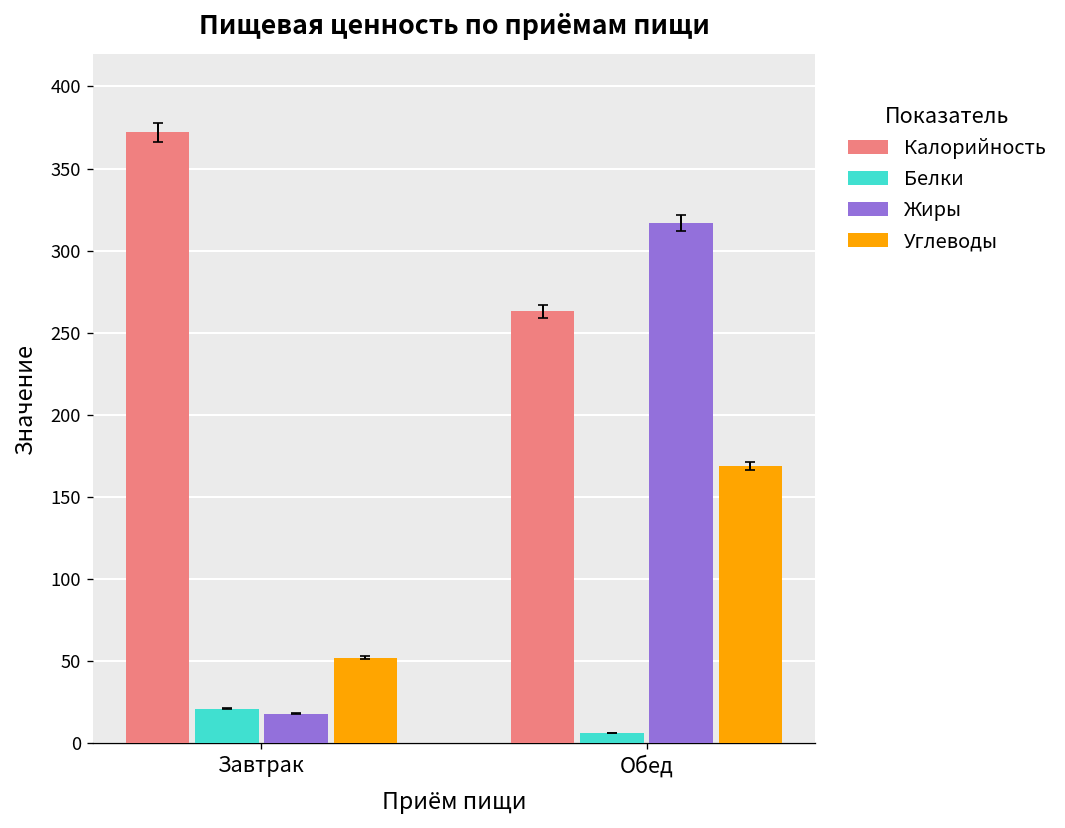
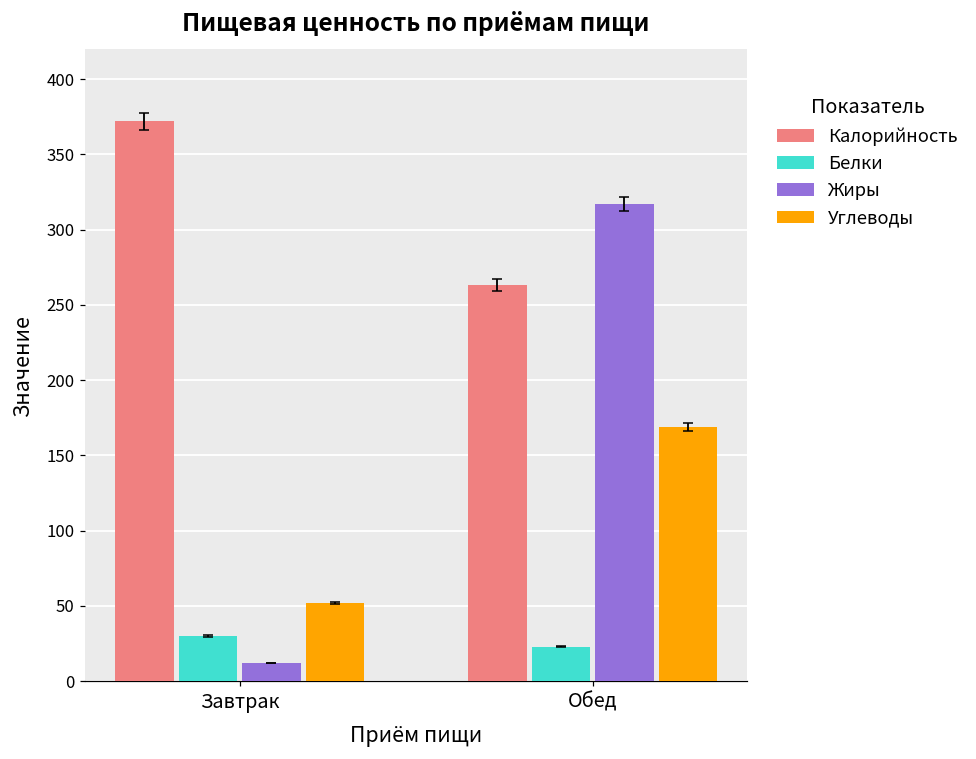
Белки, Завтрак: 21 -> 30
Жиры, Завтрак: 18 -> 12
Белки, Обед: 6 -> 23
